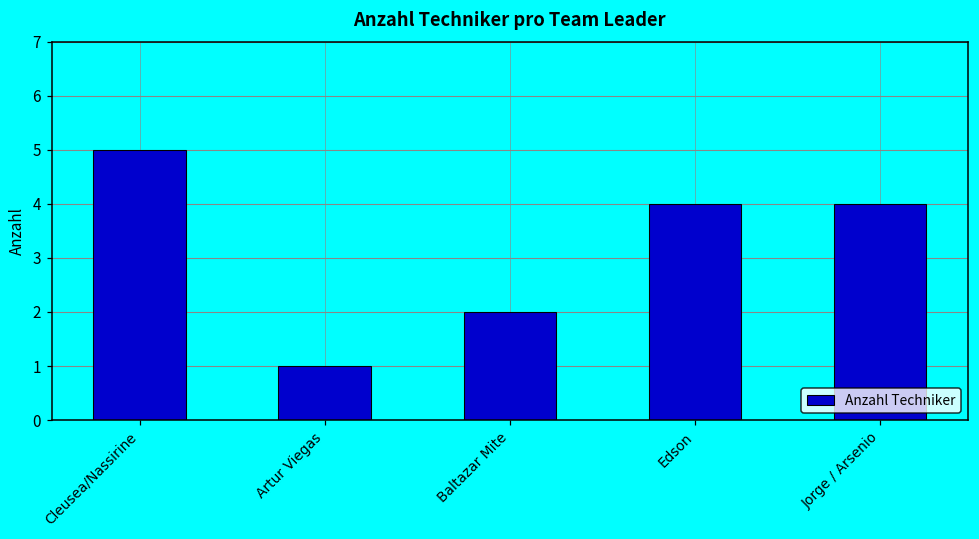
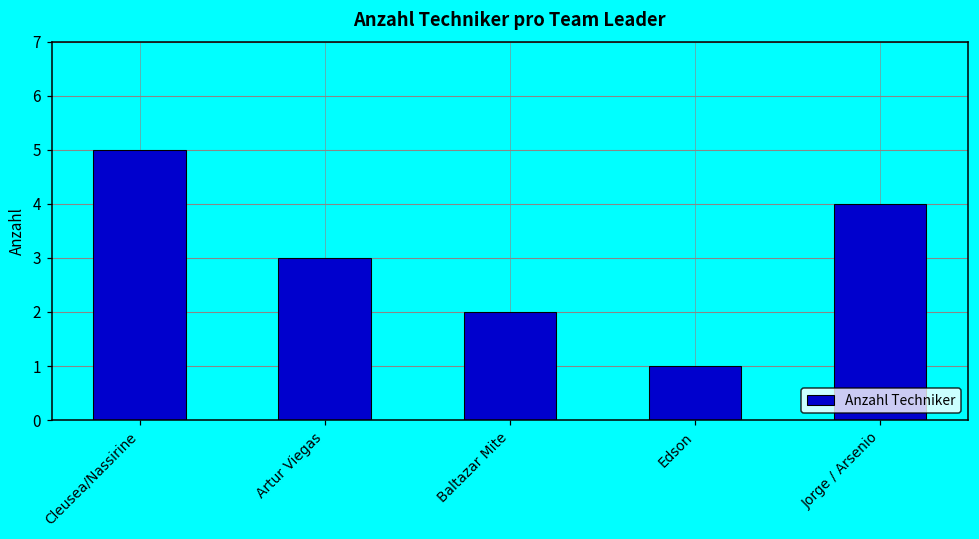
Artur Viegas: 1 -> 3
Edson: 4 -> 1
